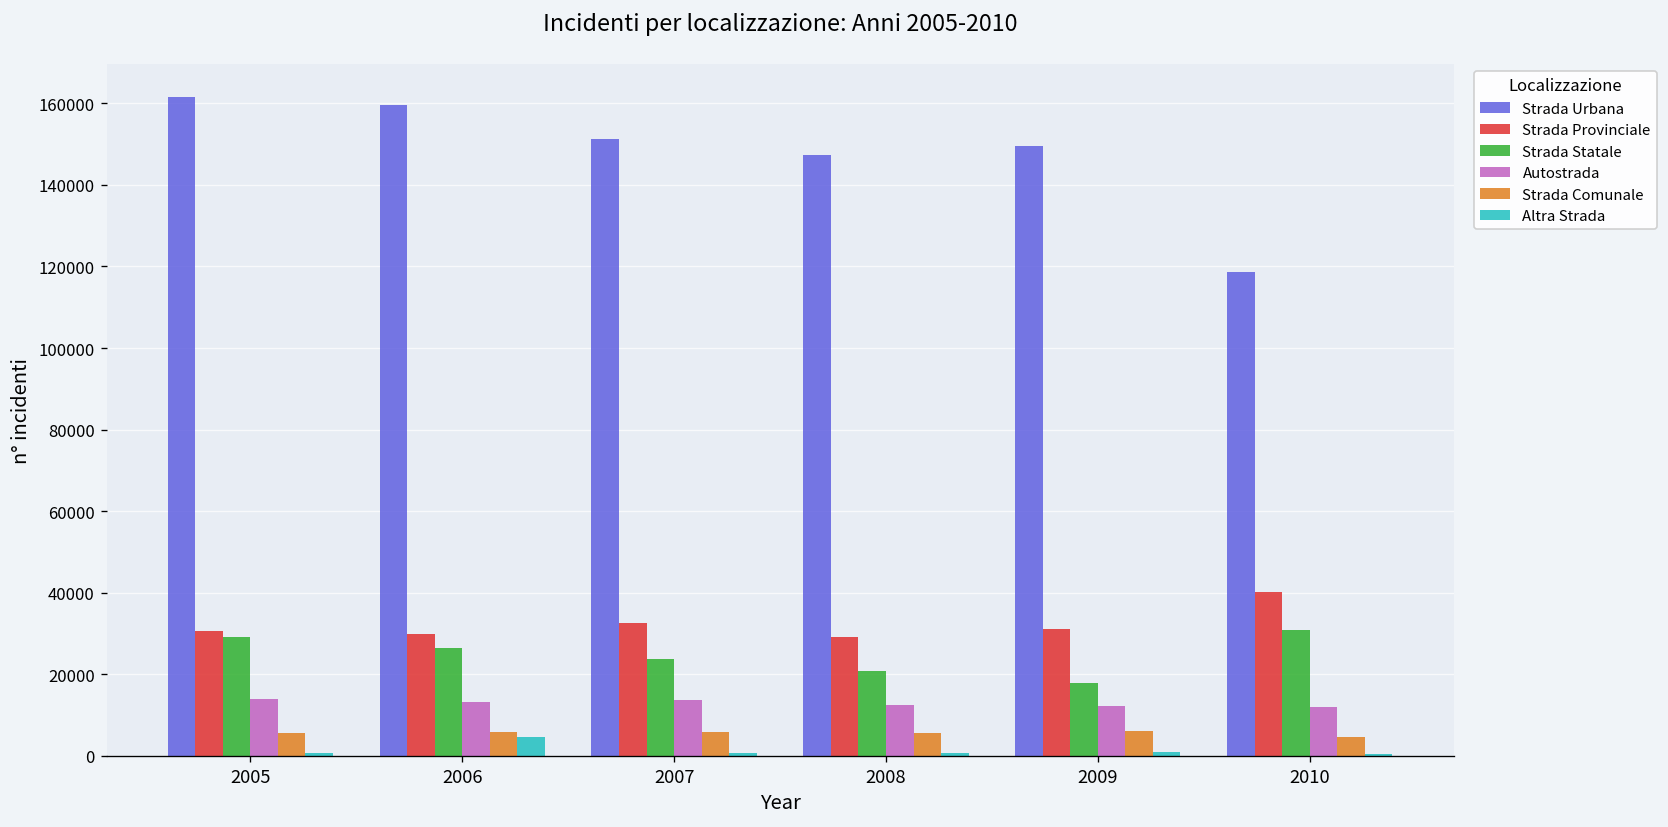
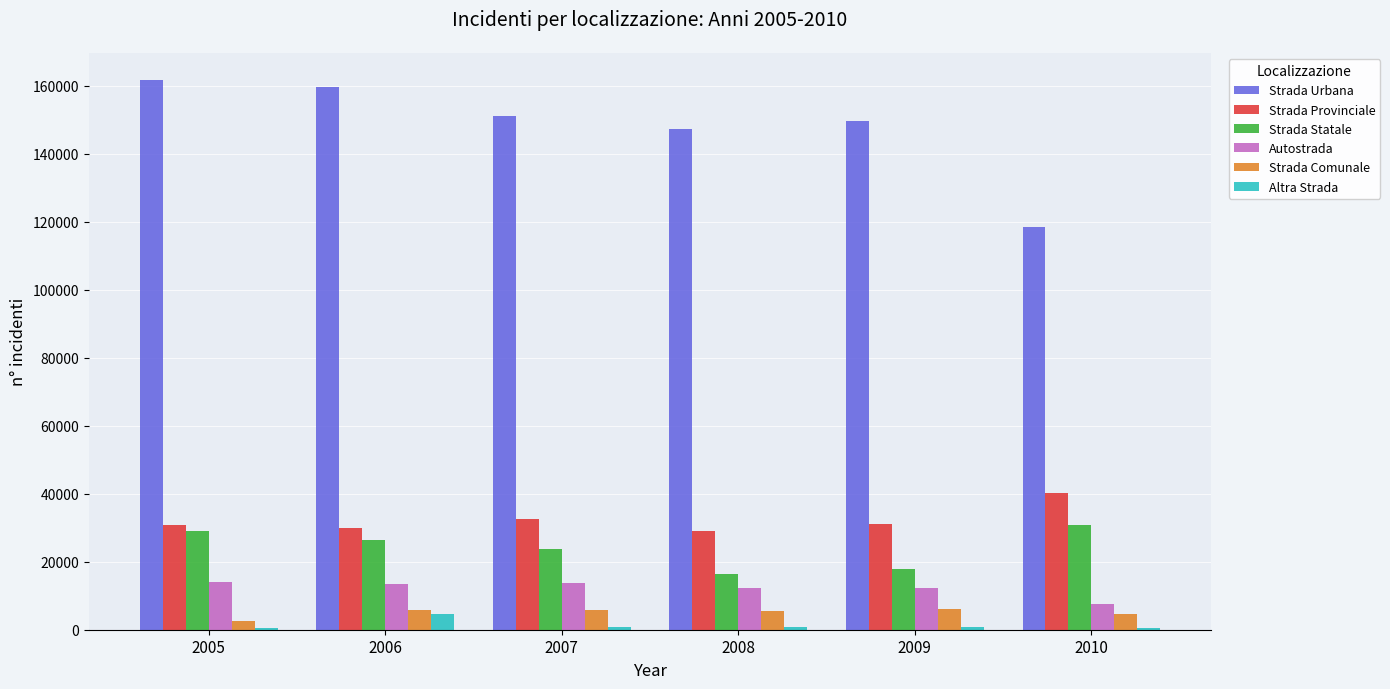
Strada Comunale, 2005: 6000 -> 2000
Strada Statale, 2008: 21000 -> 16000
Autostrada, 2010: 12000 -> 8000
